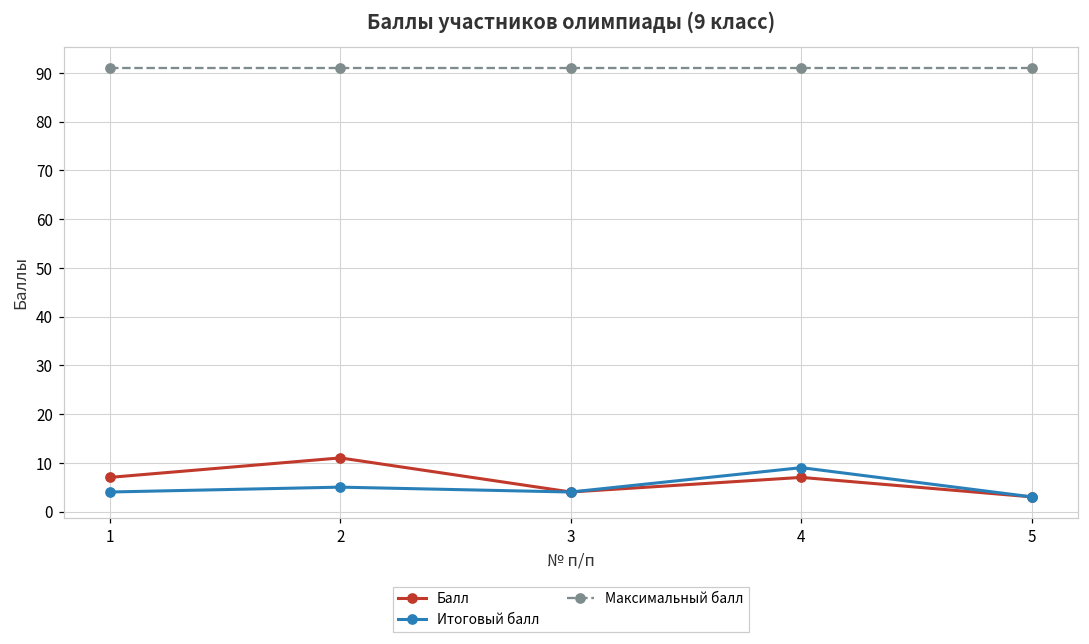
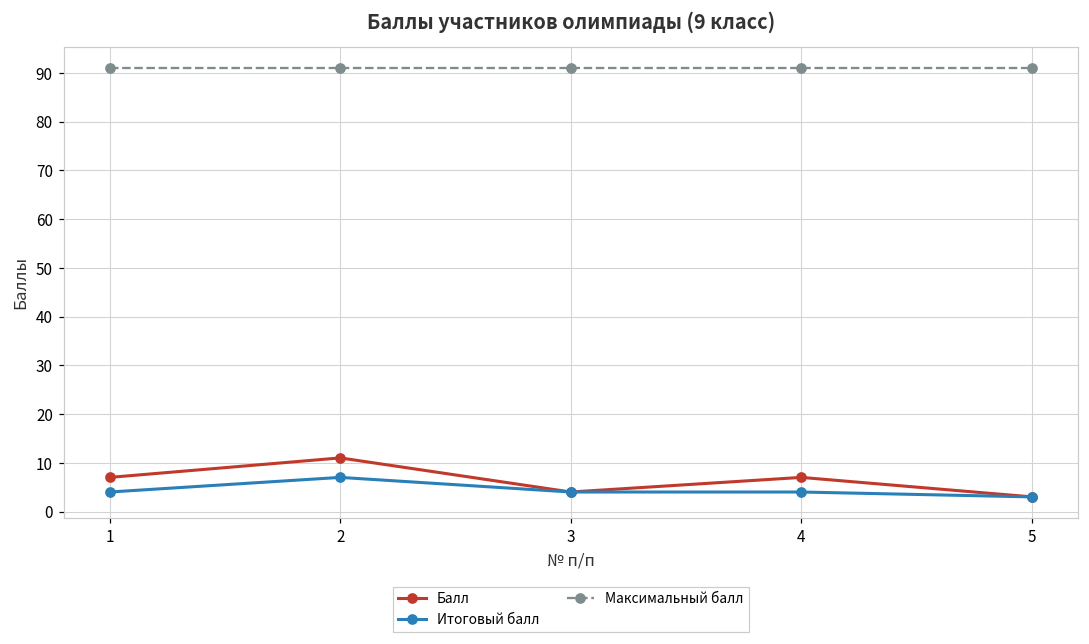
Итоговый балл, 2: 5 -> 7
Итоговый балл, 4: 9 -> 4
